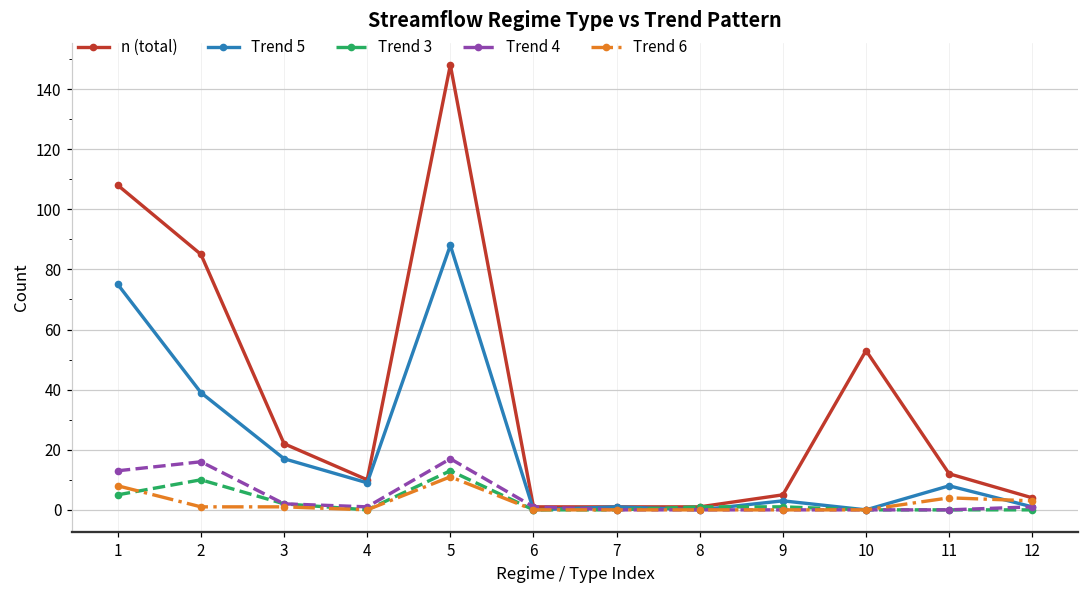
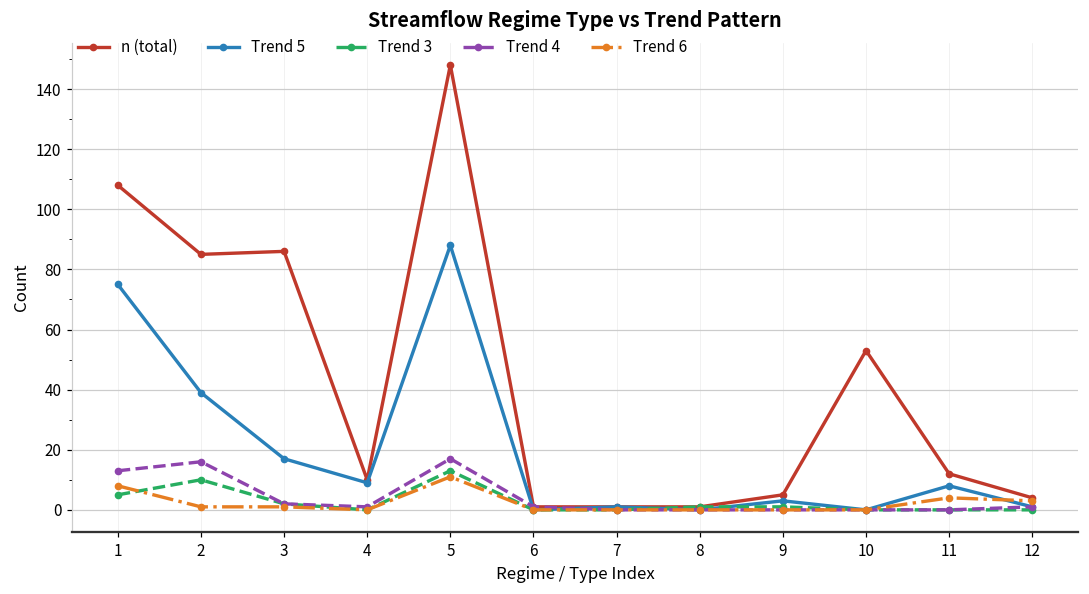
n (total), 3: 22 -> 86
